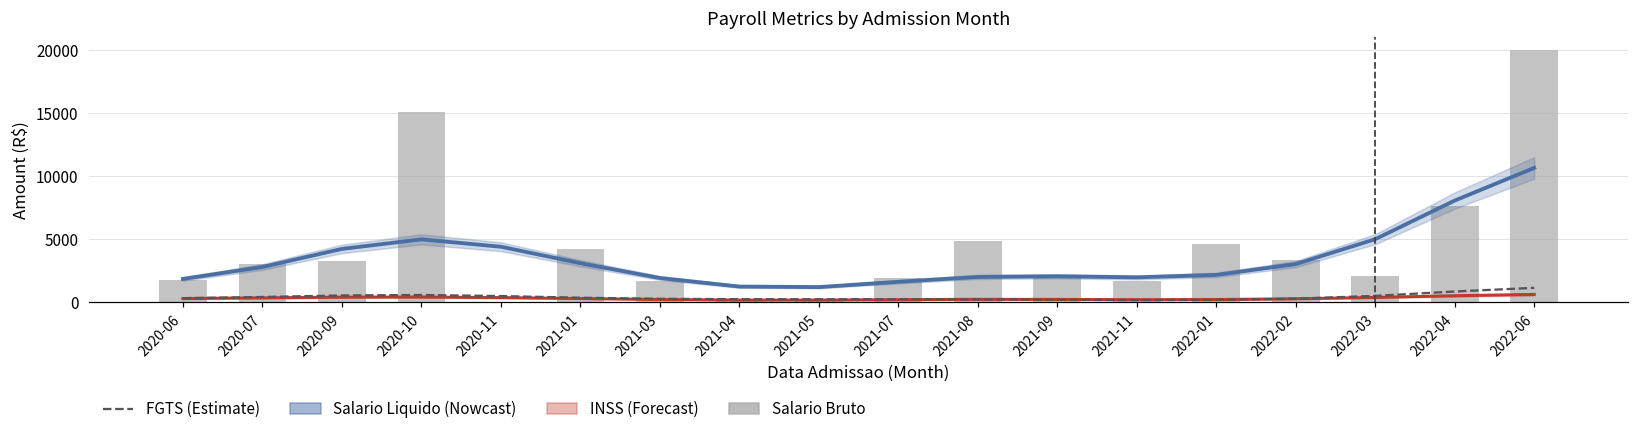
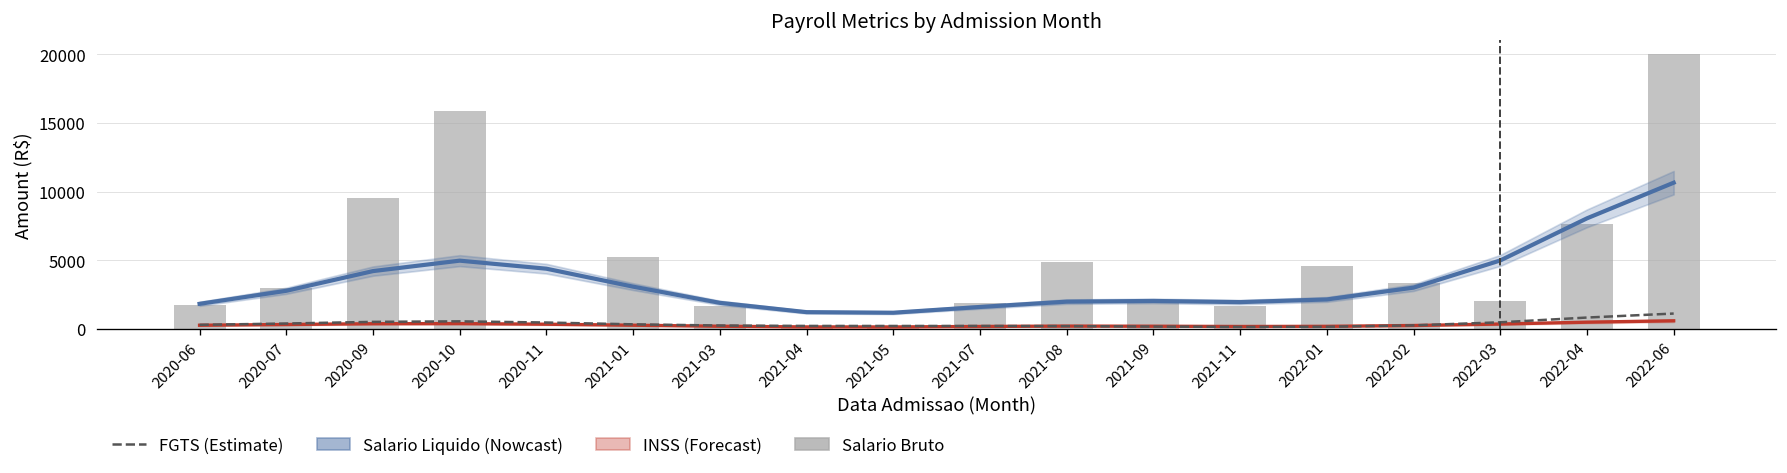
Salario Bruto, 2020-09: 3200 -> 9500
Salario Bruto, 2020-10: 15100 -> 15800
Salario Bruto, 2021-01: 4200 -> 5200
